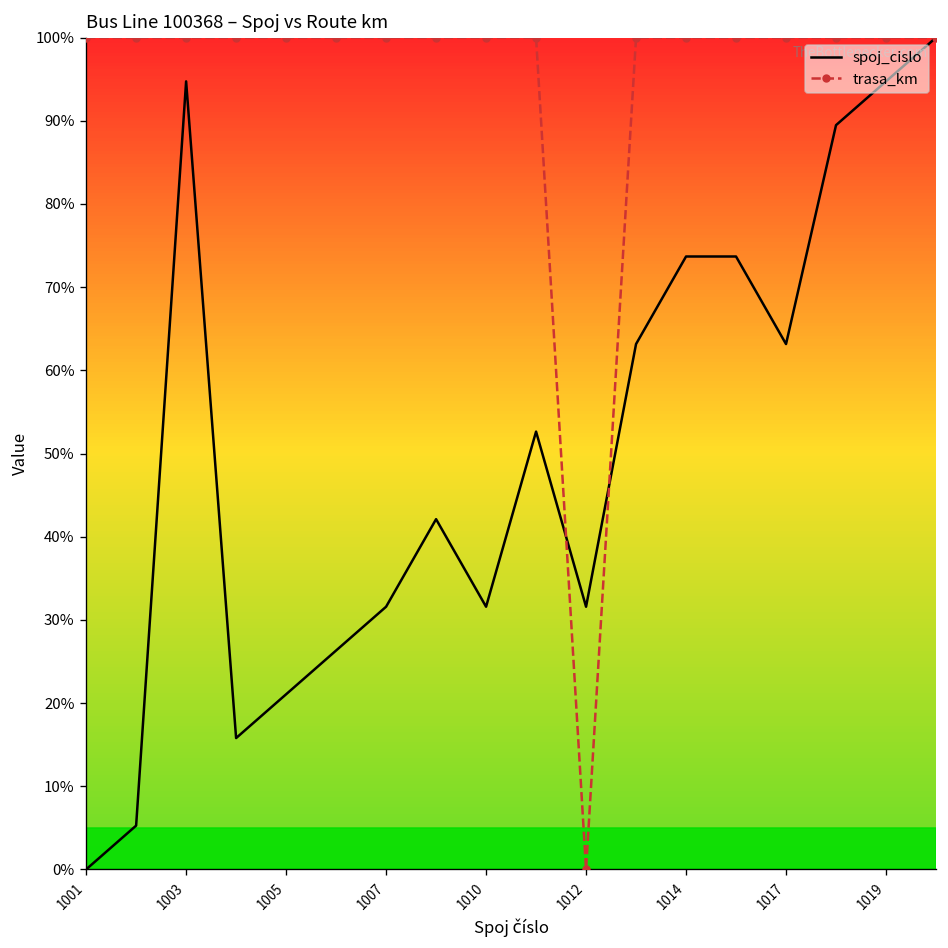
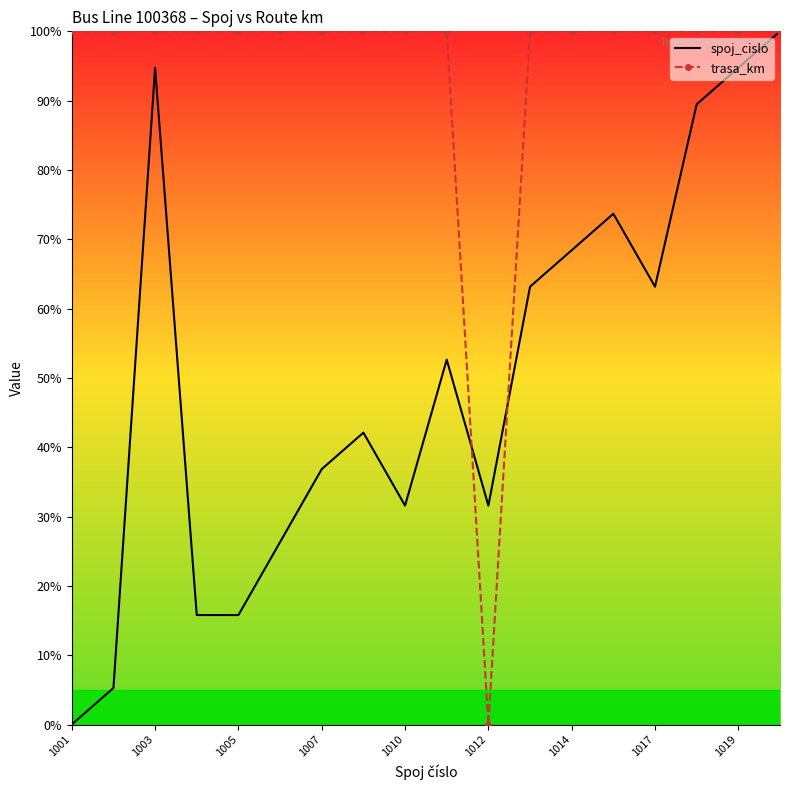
spoj_cislo, 1005: 21% -> 16%
spoj_cislo, 1007: 32% -> 37%
spoj_cislo, 1014: 74% -> 68%
